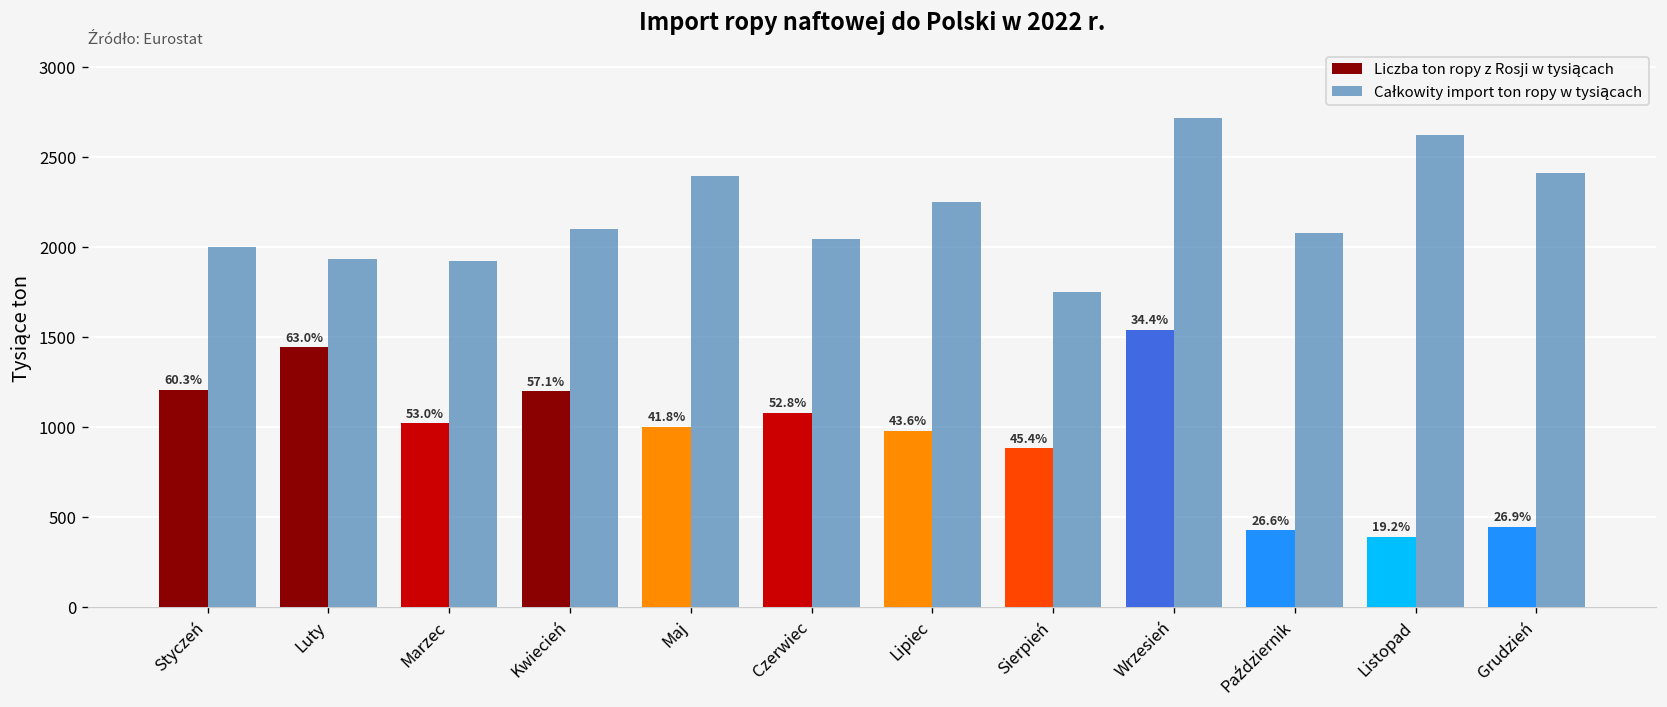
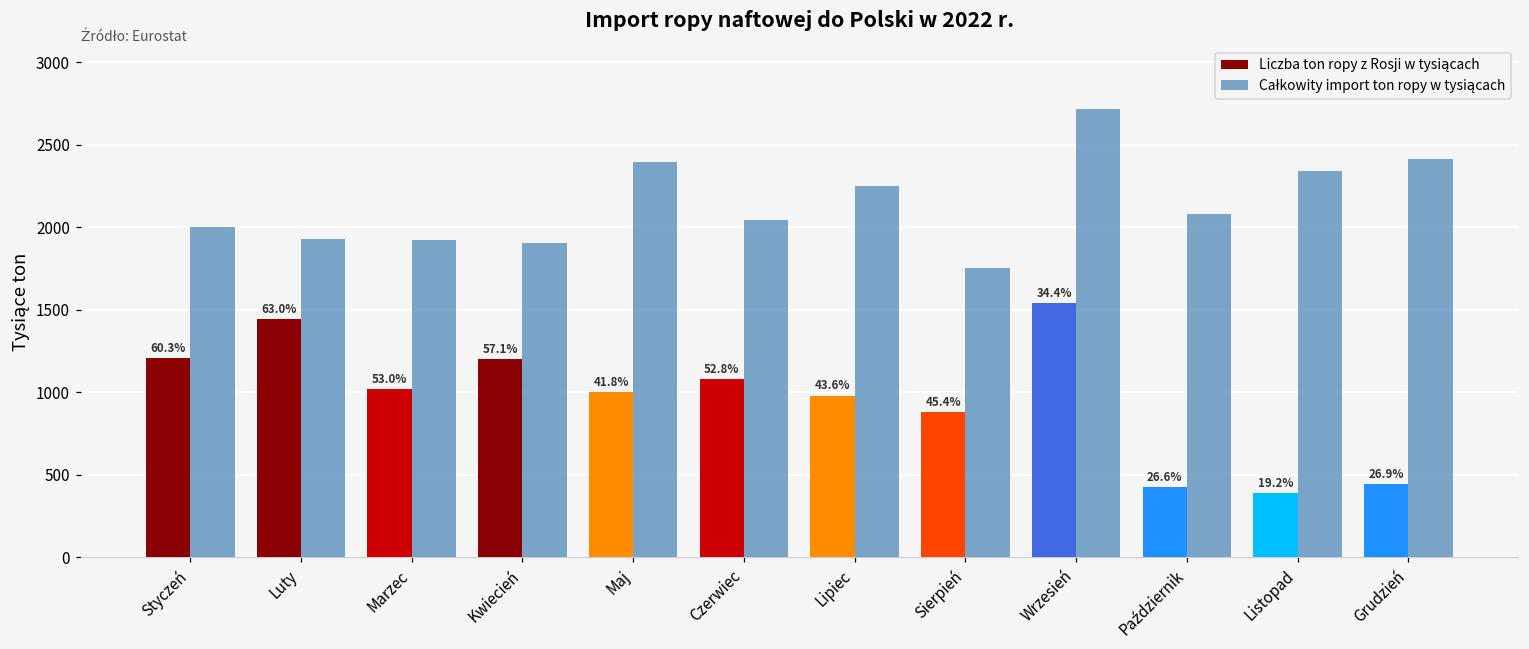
Całkowity import ton ropy w tysiącach, Kwiecień: 2100 -> 1910
Całkowity import ton ropy w tysiącach, Listopad: 2620 -> 2340
